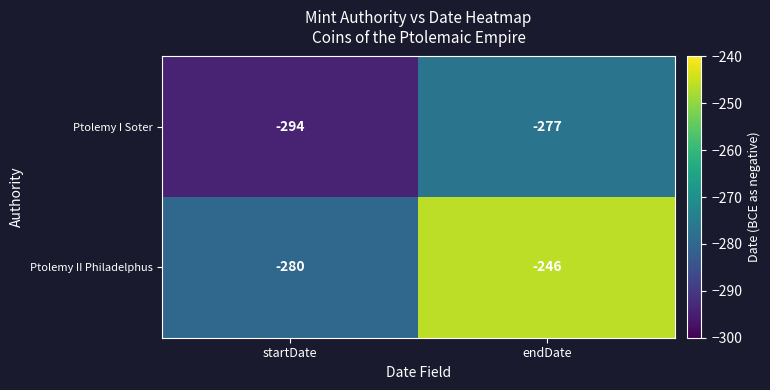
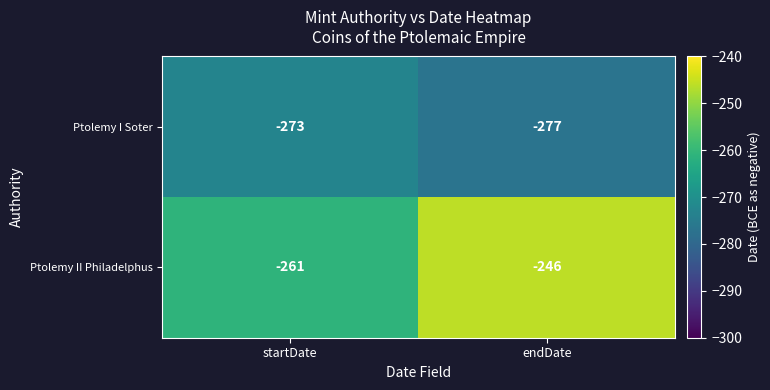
Ptolemy I Soter, startDate: -294 -> -273
Ptolemy II Philadelphus, startDate: -280 -> -261
